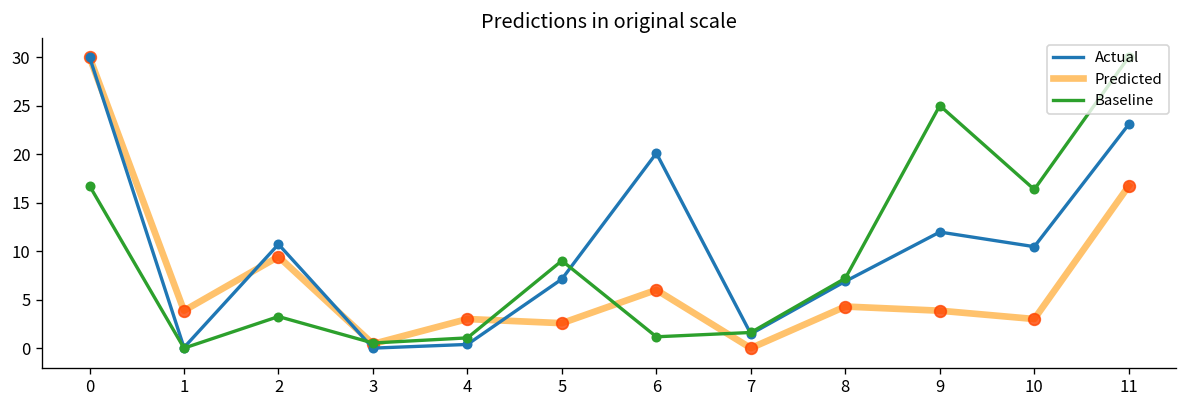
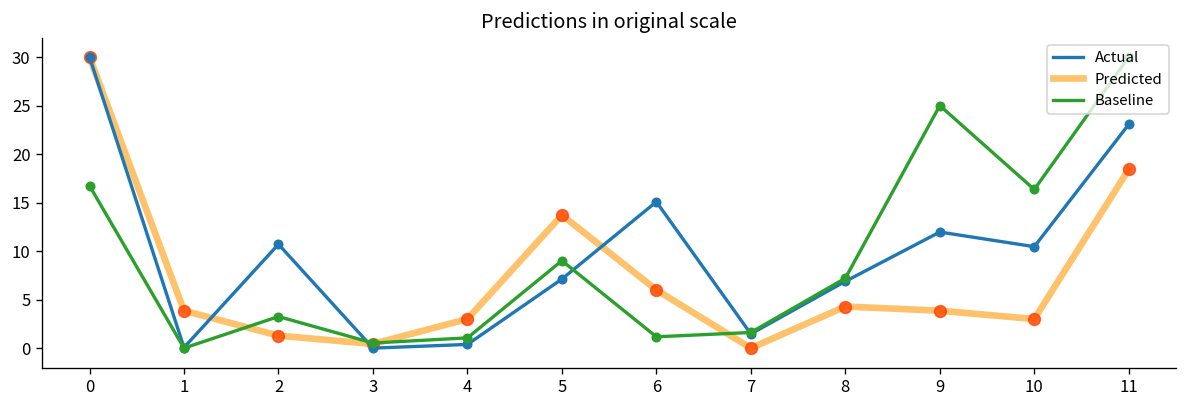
Predicted, 2: 9 -> 1
Predicted, 5: 3 -> 14
Actual, 6: 20 -> 15
Predicted, 11: 17 -> 18
